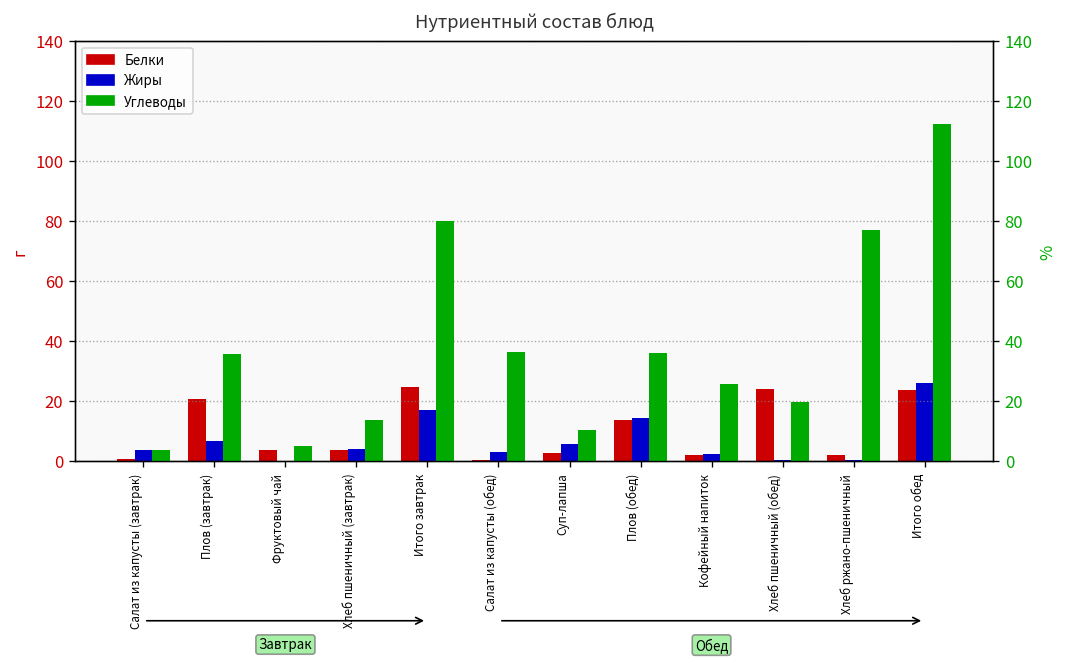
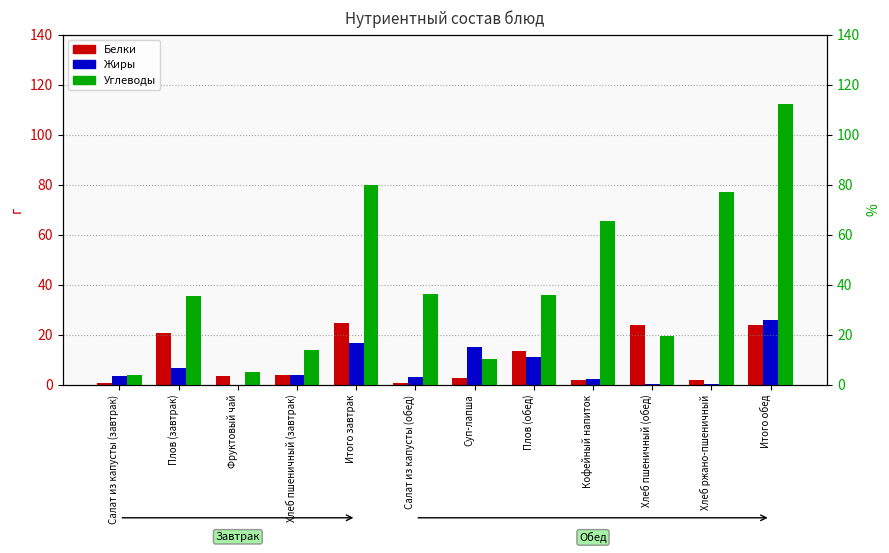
Жиры, Суп-лапша: 6 -> 15
Жиры, Плов (обед): 14 -> 11
Углеводы, Кофейный напиток: 26 -> 66
